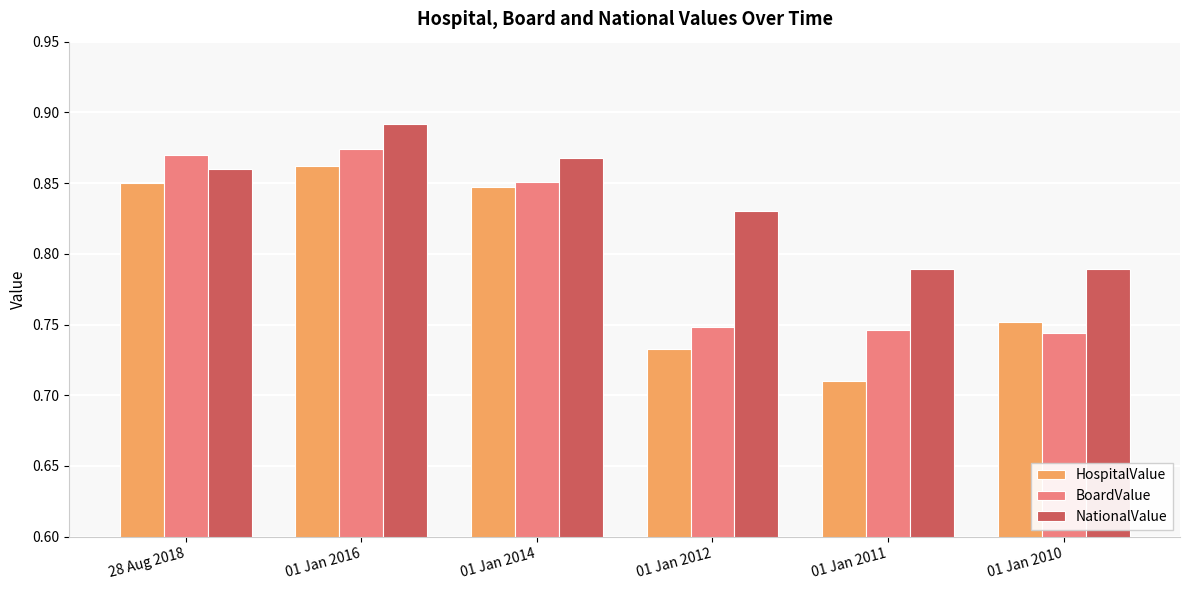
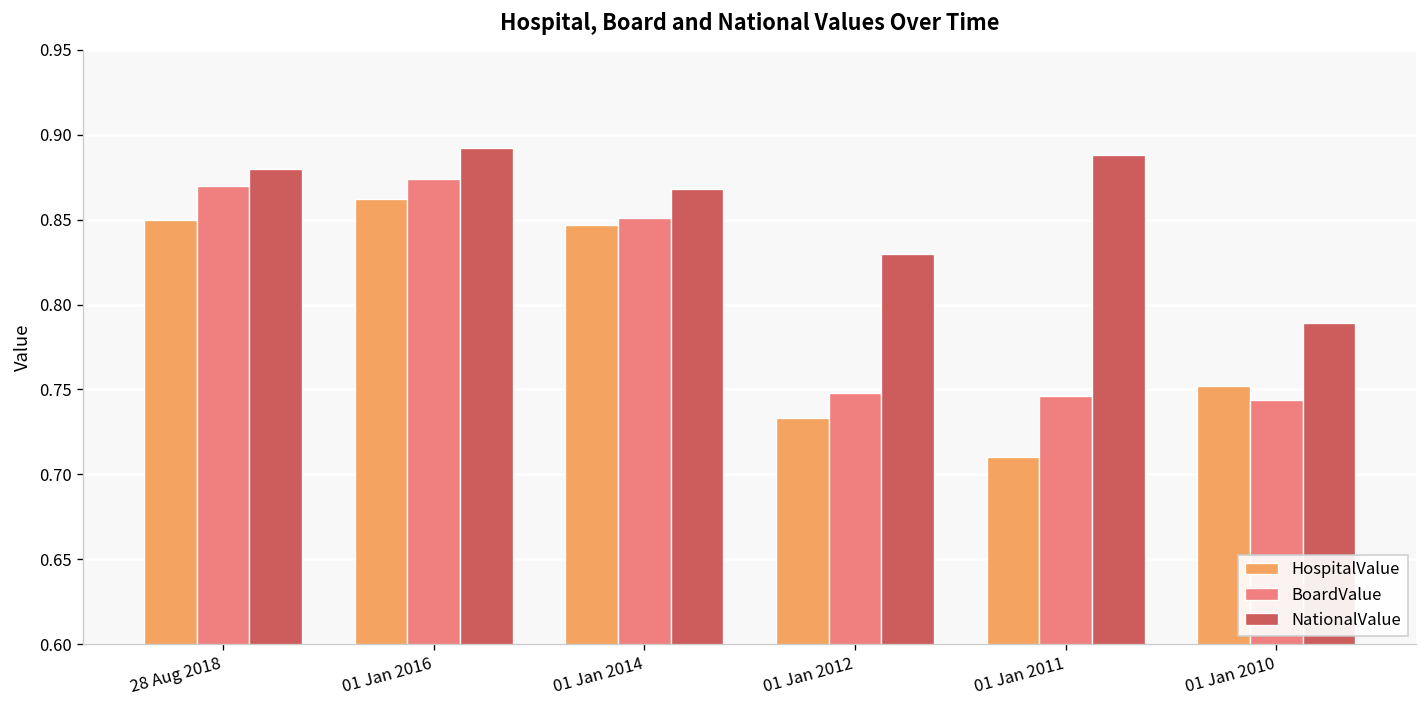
NationalValue, 28 Aug 2018: 0.86 -> 0.88
NationalValue, 01 Jan 2011: 0.789 -> 0.888
